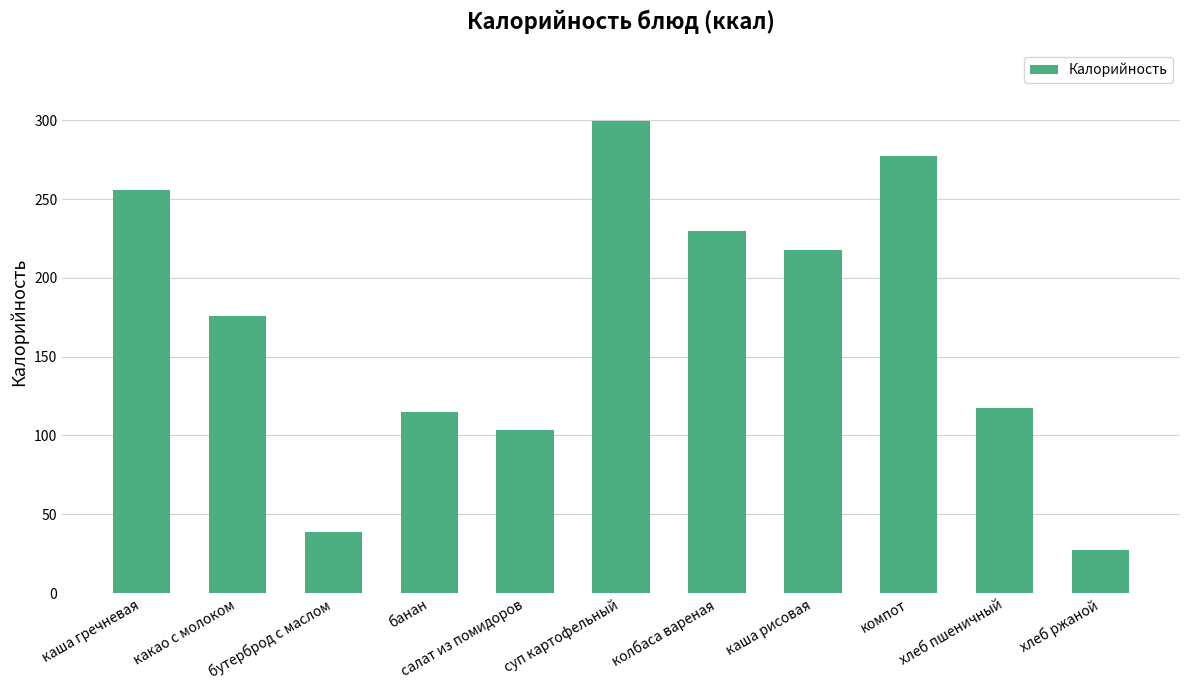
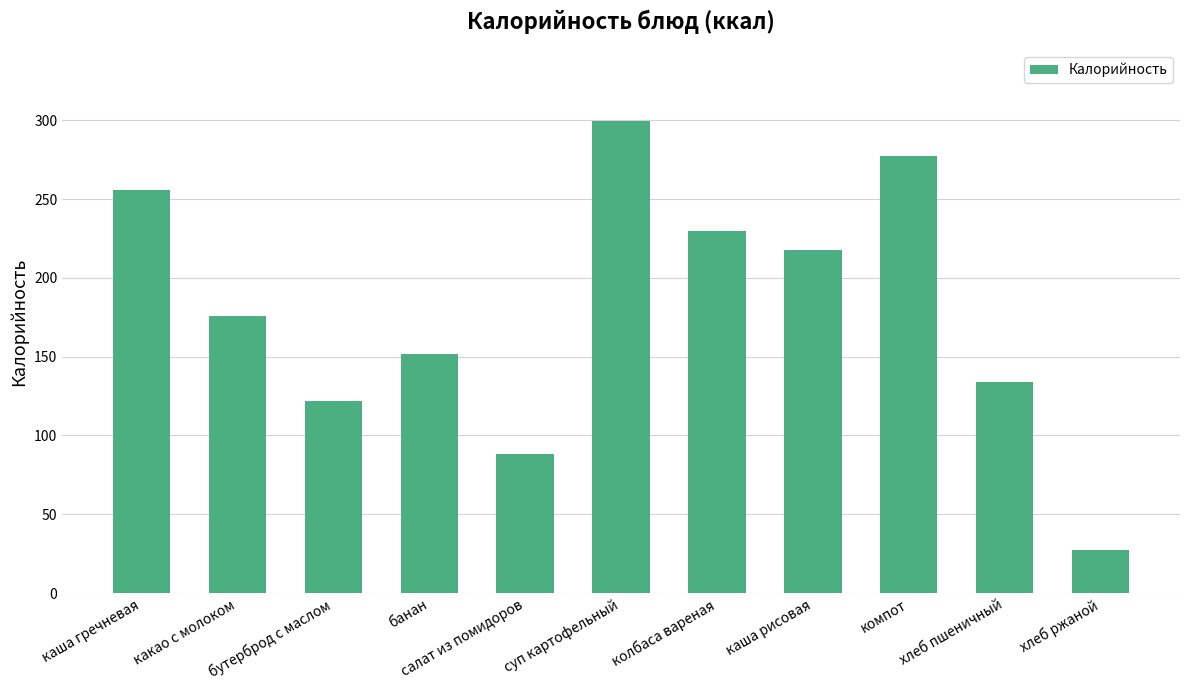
бутерброд с маслом: 39 -> 122
банан: 115 -> 152
салат из помидоров: 104 -> 88
хлеб пшеничный: 118 -> 134
